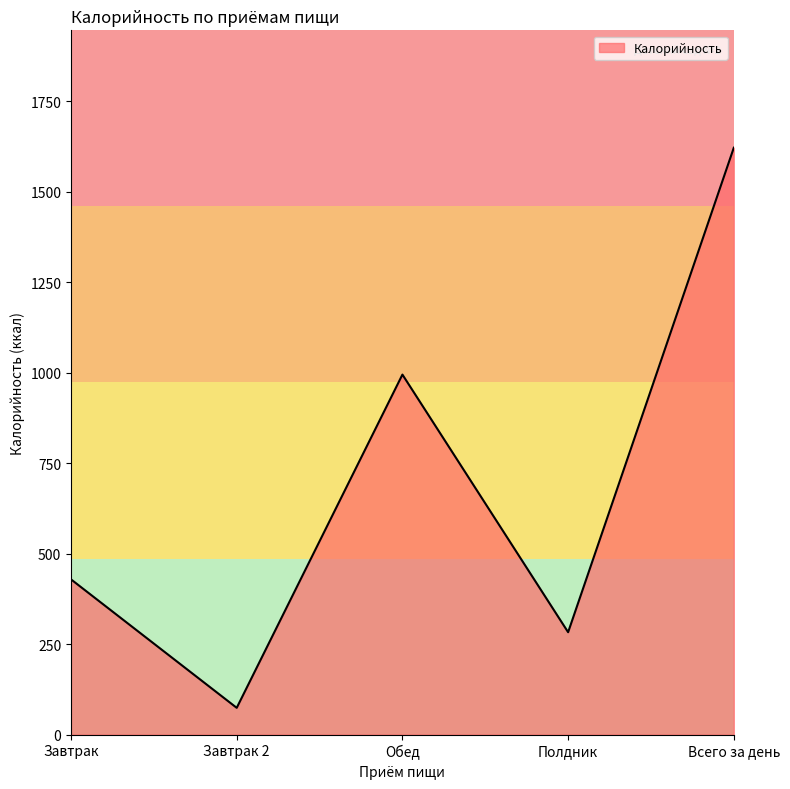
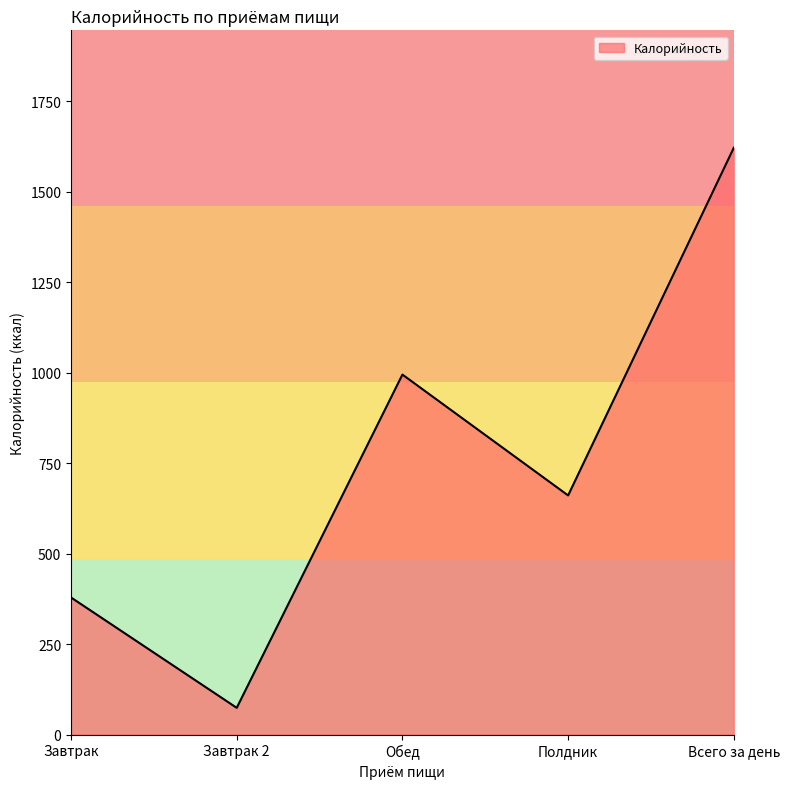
Завтрак: 430 -> 380
Полдник: 280 -> 660
